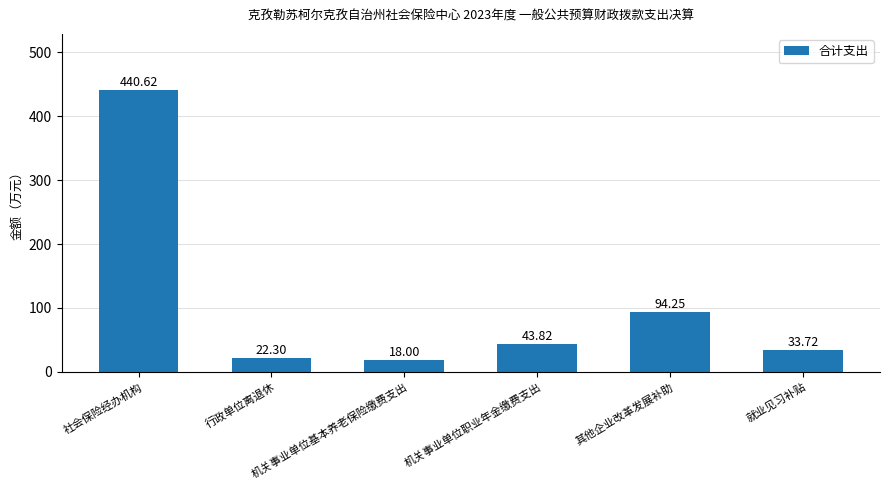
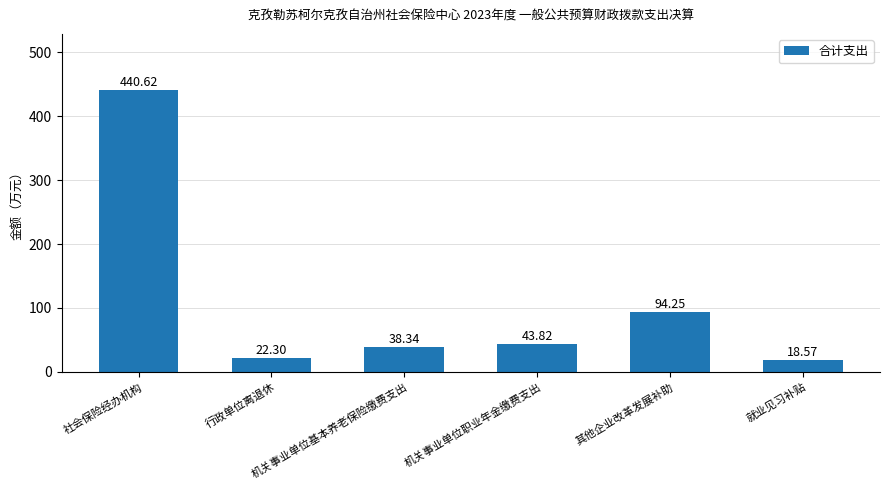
机关事业单位基本养老保险缴费支出: 18.00 -> 38.34
就业见习补贴: 33.72 -> 18.57
